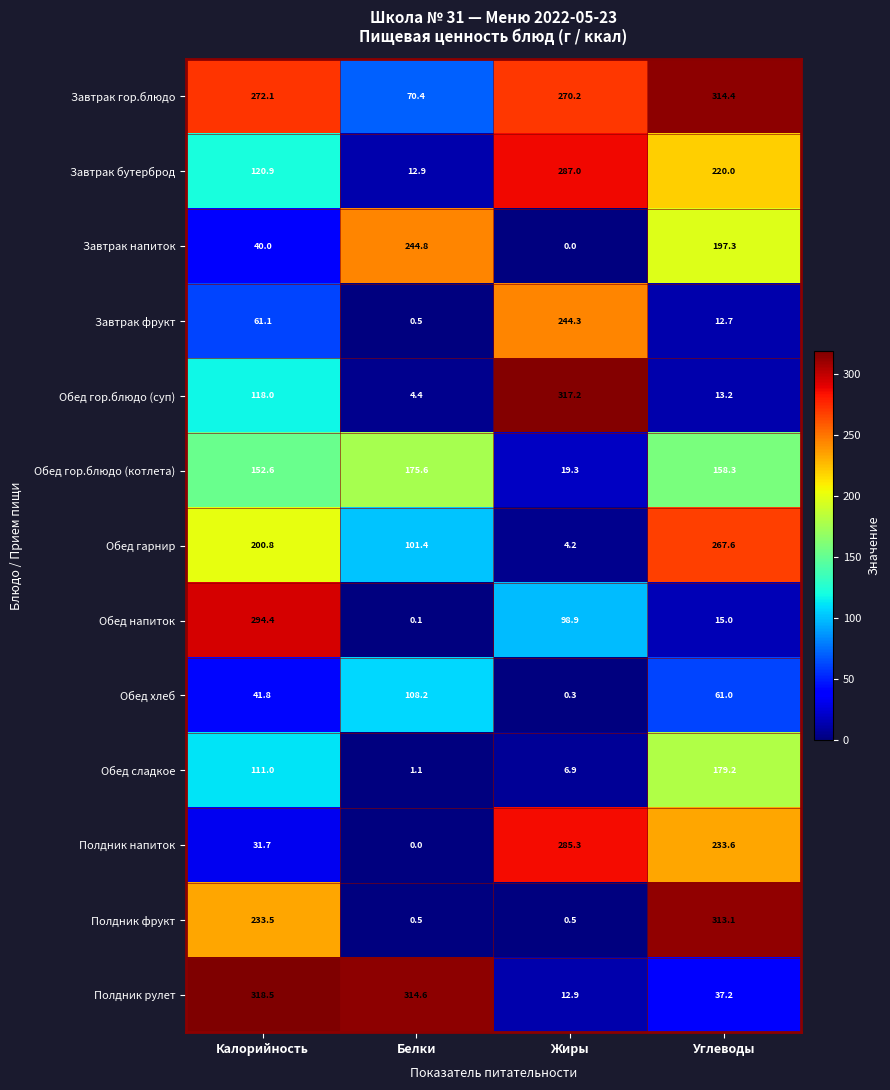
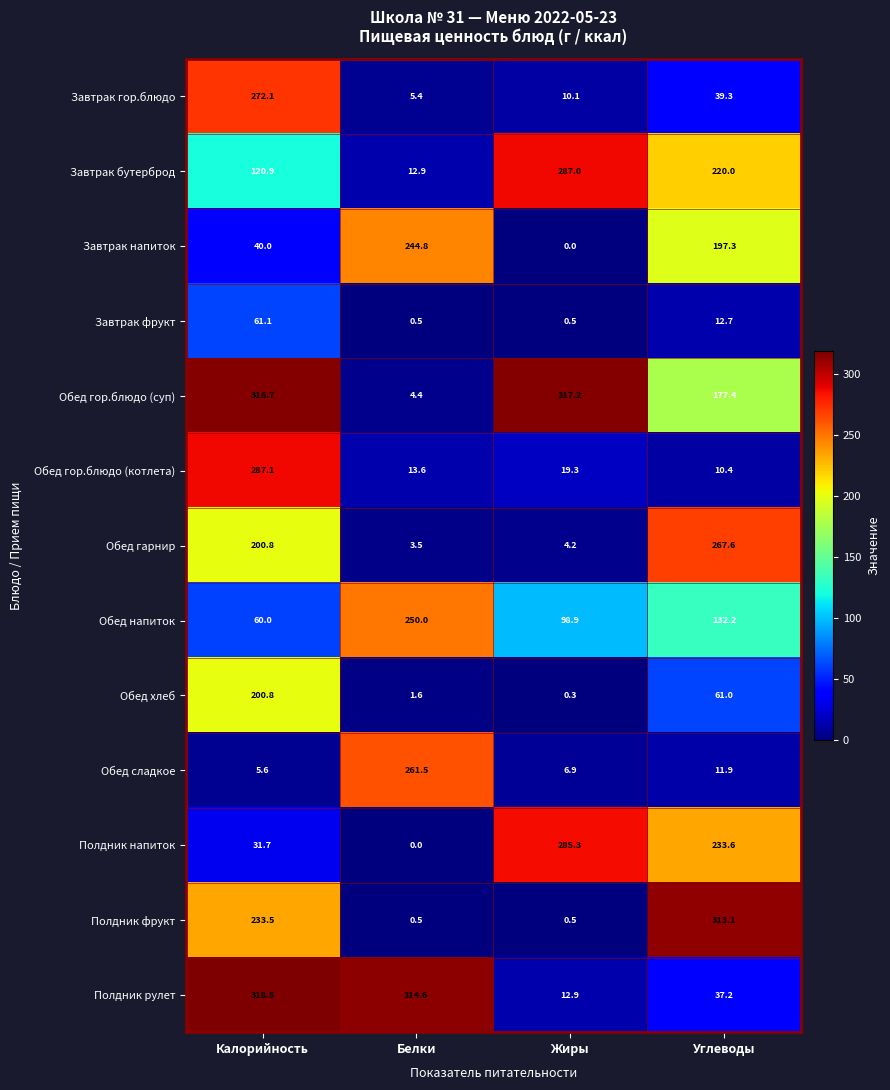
Завтрак гор.блюдо, Белки: 70.4 -> 5.4
Завтрак гор.блюдо, Жиры: 270.2 -> 10.1
Завтрак гор.блюдо, Углеводы: 314.4 -> 39.3
Завтрак фрукт, Жиры: 244.3 -> 0.5
Обед гор.блюдо (суп), Калорийность: 118.0 -> 316.7
Обед гор.блюдо (суп), Углеводы: 13.2 -> 177.4
Обед гор.блюдо (котлета), Калорийность: 152.6 -> 287.1
Обед гор.блюдо (котлета), Белки: 175.6 -> 13.6
Обед гор.блюдо (котлета), Углеводы: 158.3 -> 10.4
Обед гарнир, Белки: 101.4 -> 3.5
Обед напиток, Калорийность: 294.4 -> 60.0
Обед напиток, Белки: 0.1 -> 250.0
Обед напиток, Углеводы: 15.0 -> 132.2
Обед хлеб, Калорийность: 41.8 -> 200.8
Обед хлеб, Белки: 108.2 -> 1.6
Обед сладкое, Калорийность: 111.0 -> 5.6
Обед сладкое, Белки: 1.1 -> 261.5
Обед сладкое, Углеводы: 179.2 -> 11.9
